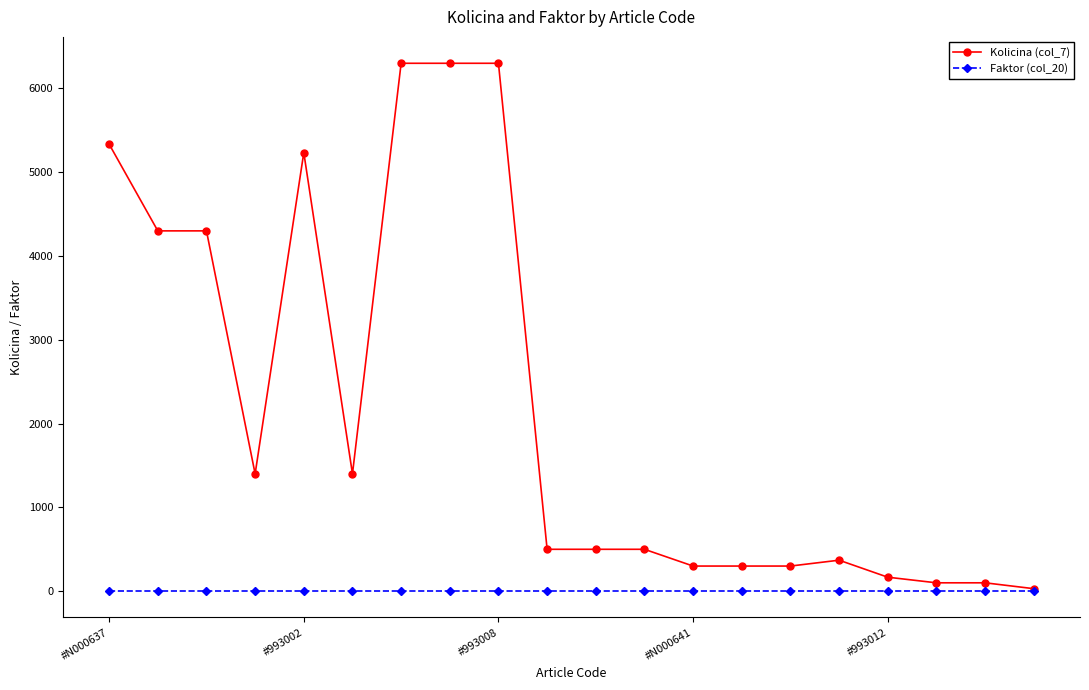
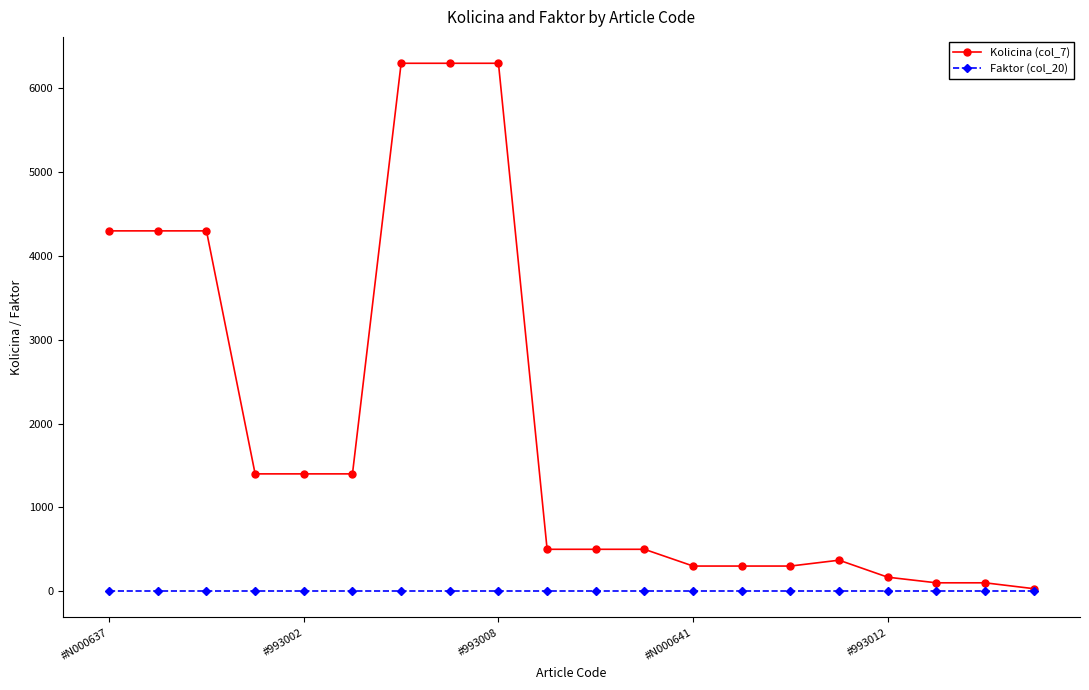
Kolicina (col_7), #N000637: 5300 -> 4300
Kolicina (col_7), #993002: 5200 -> 1400
